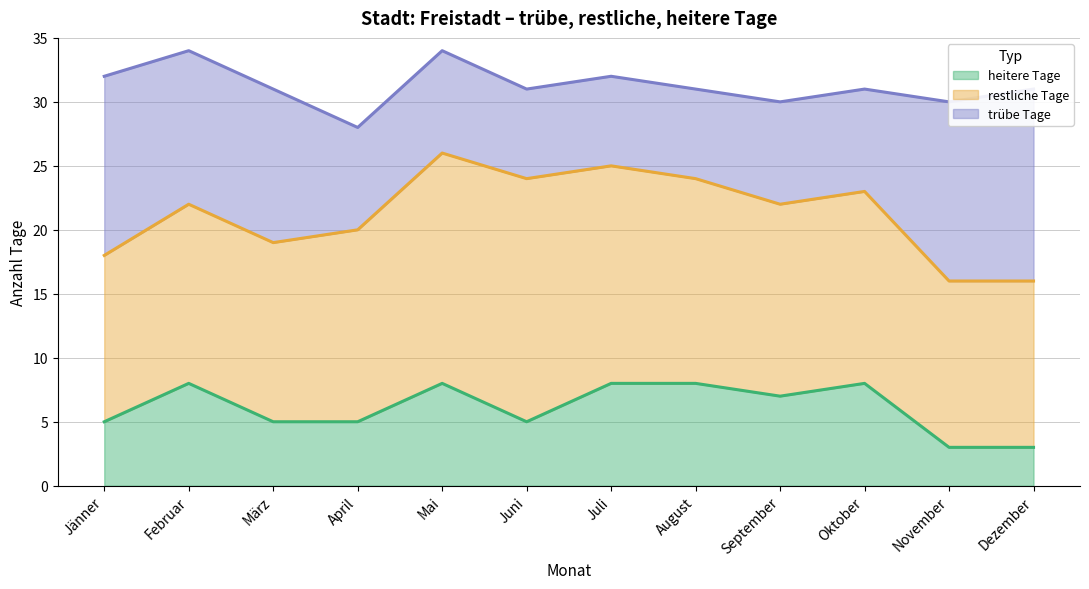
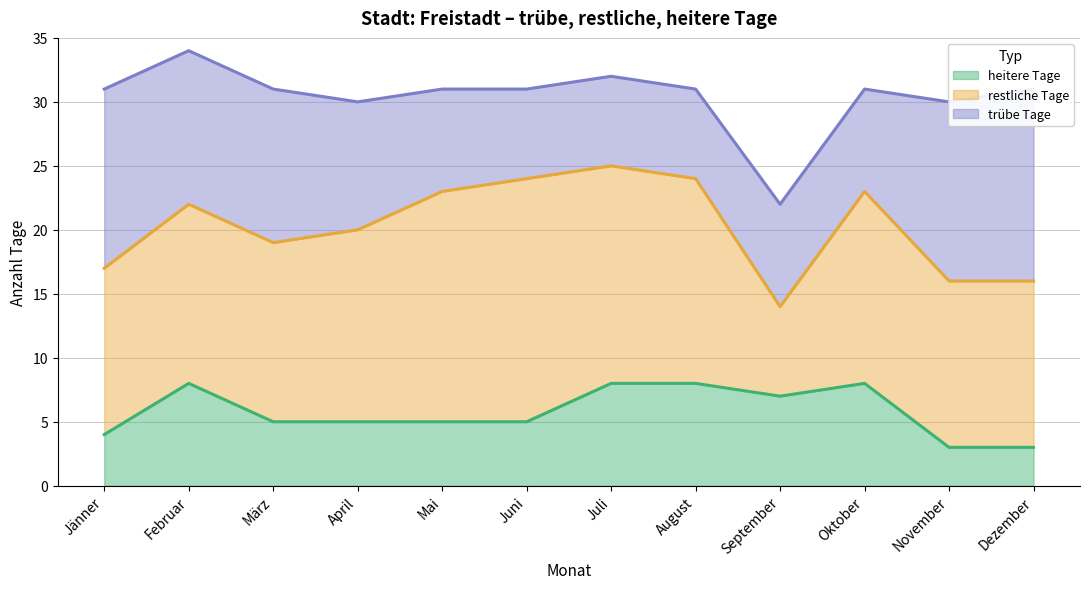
heitere Tage, Jänner: 5 -> 4
trübe Tage, April: 8 -> 10
heitere Tage, Mai: 8 -> 5
restliche Tage, September: 15 -> 7
